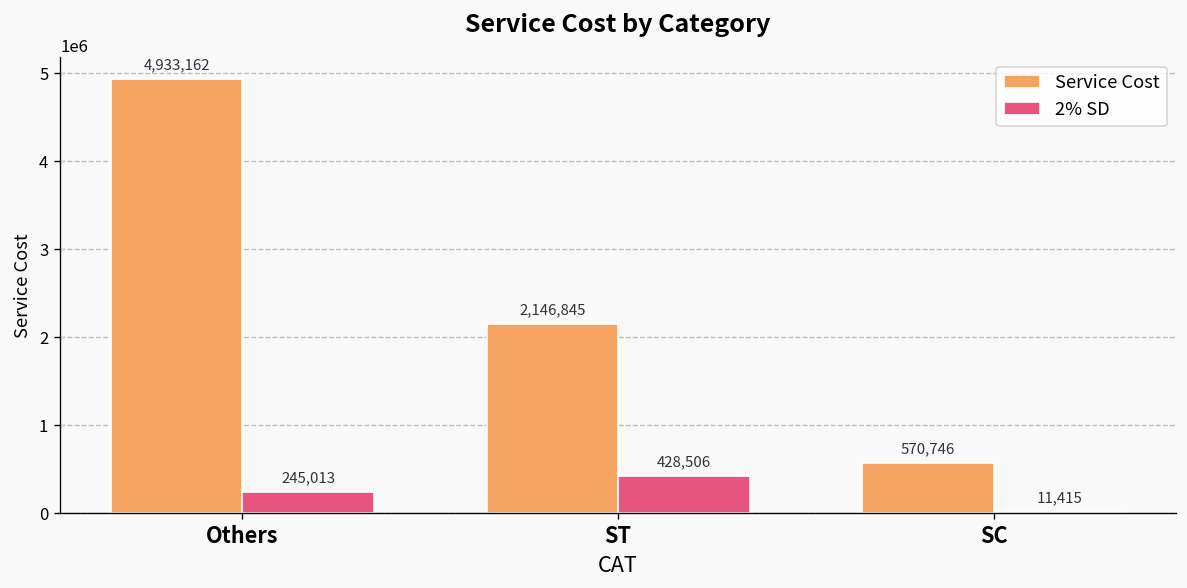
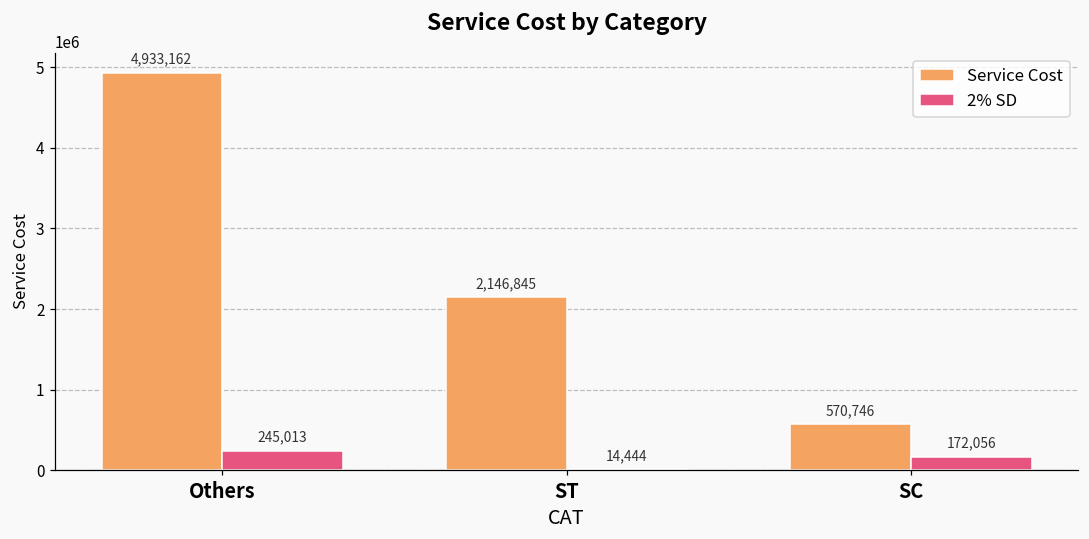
2% SD, ST: 428,506 -> 14,444
2% SD, SC: 11,415 -> 172,056
